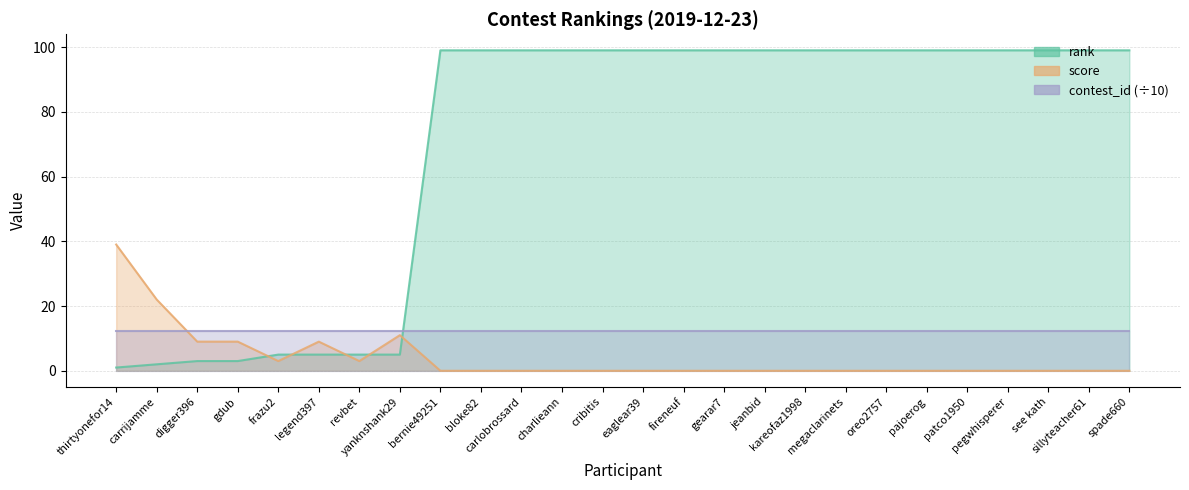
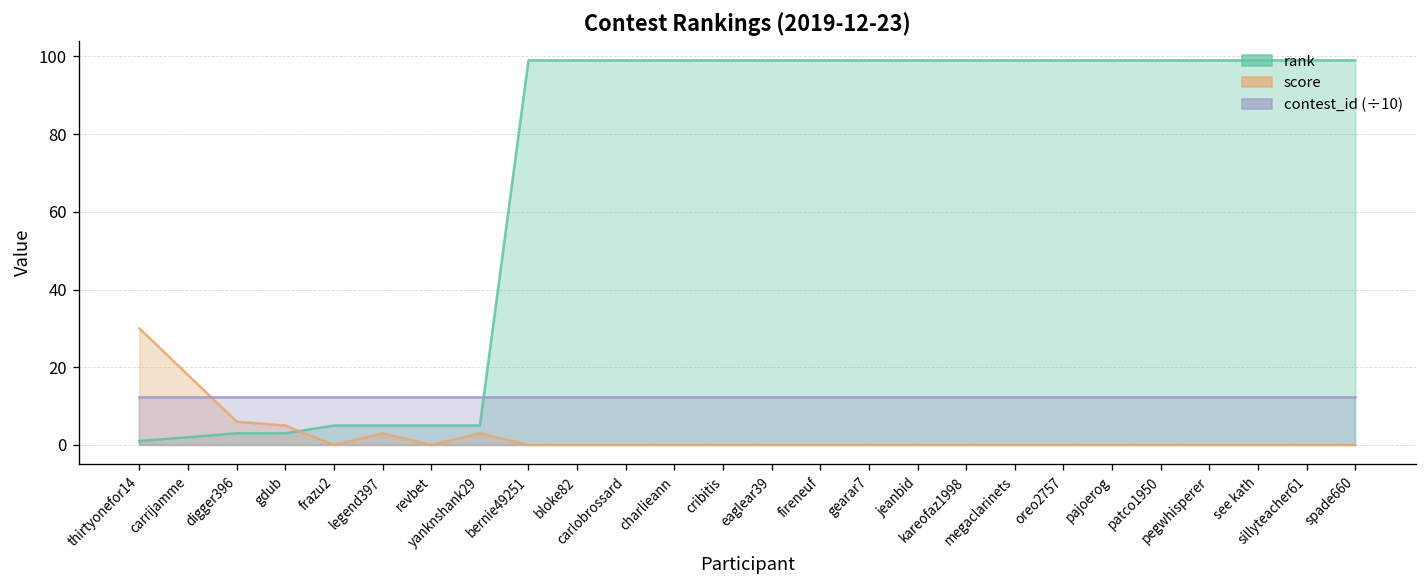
score, thirtyonefor14: 39 -> 30
score, carrijamme: 22 -> 18
score, digger396: 9 -> 6
score, gdub: 9 -> 5
score, frazu2: 3 -> 0
score, legend397: 9 -> 3
score, revbet: 3 -> 0
score, yanknshank29: 11 -> 3
